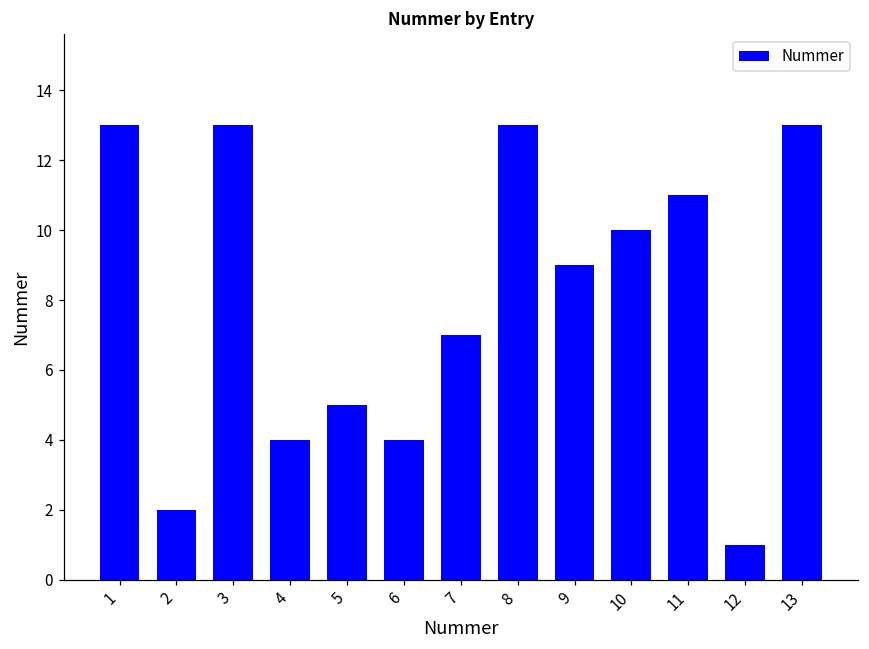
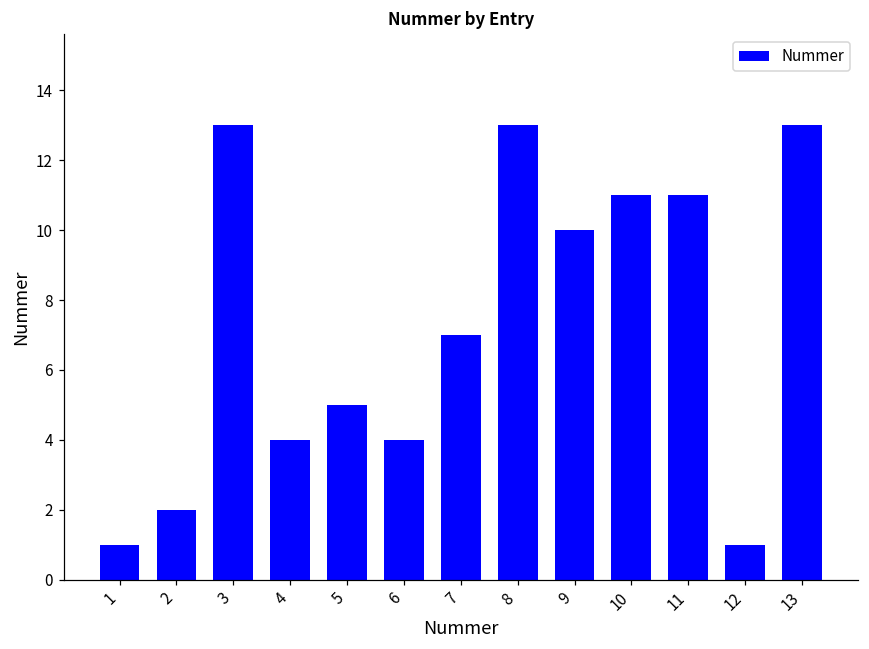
1: 13 -> 1
9: 9 -> 10
10: 10 -> 11
